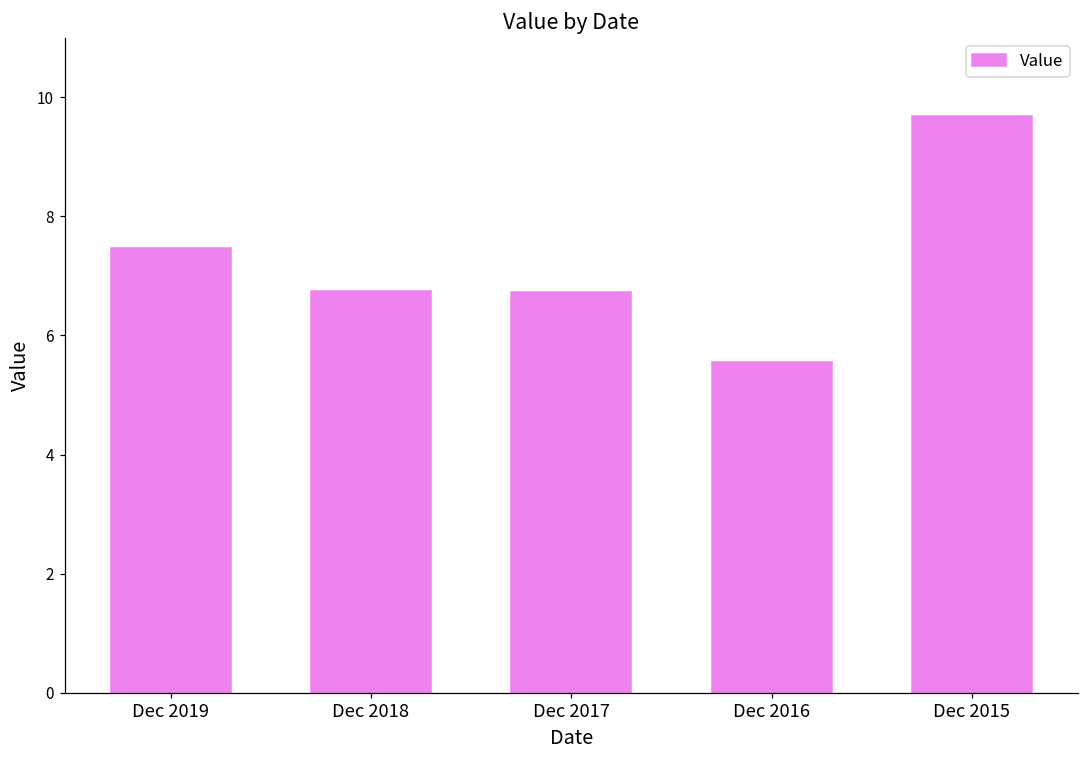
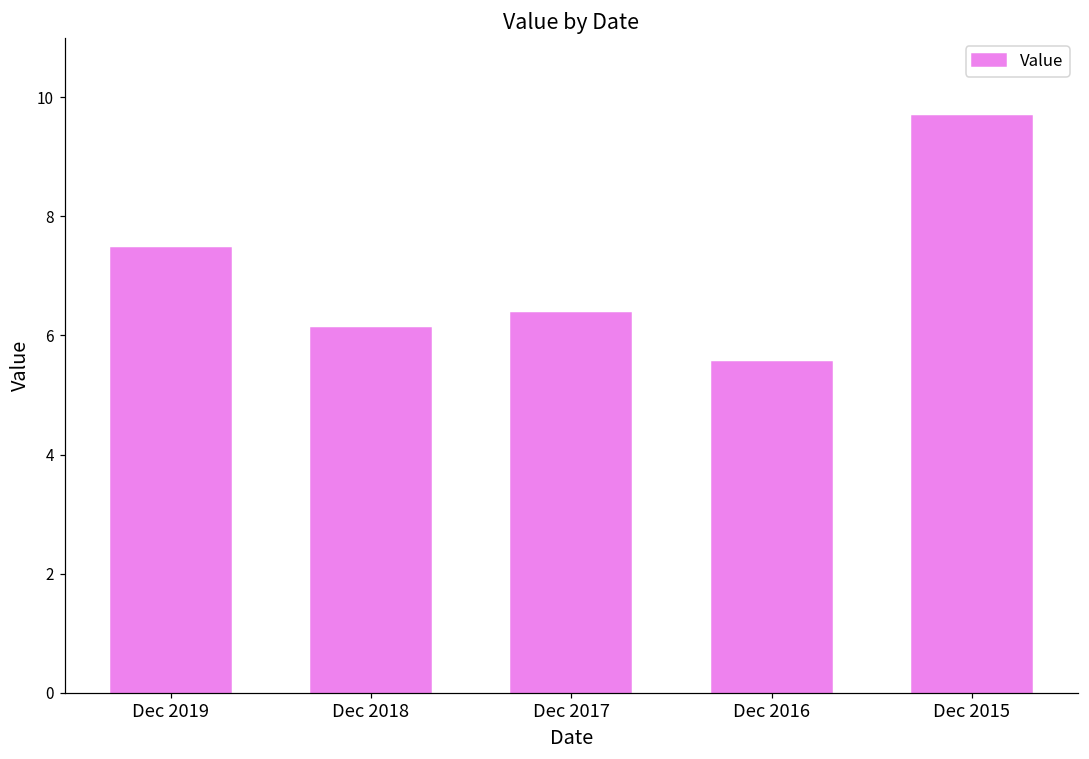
Dec 2018: 6.7 -> 6.1
Dec 2017: 6.7 -> 6.4
